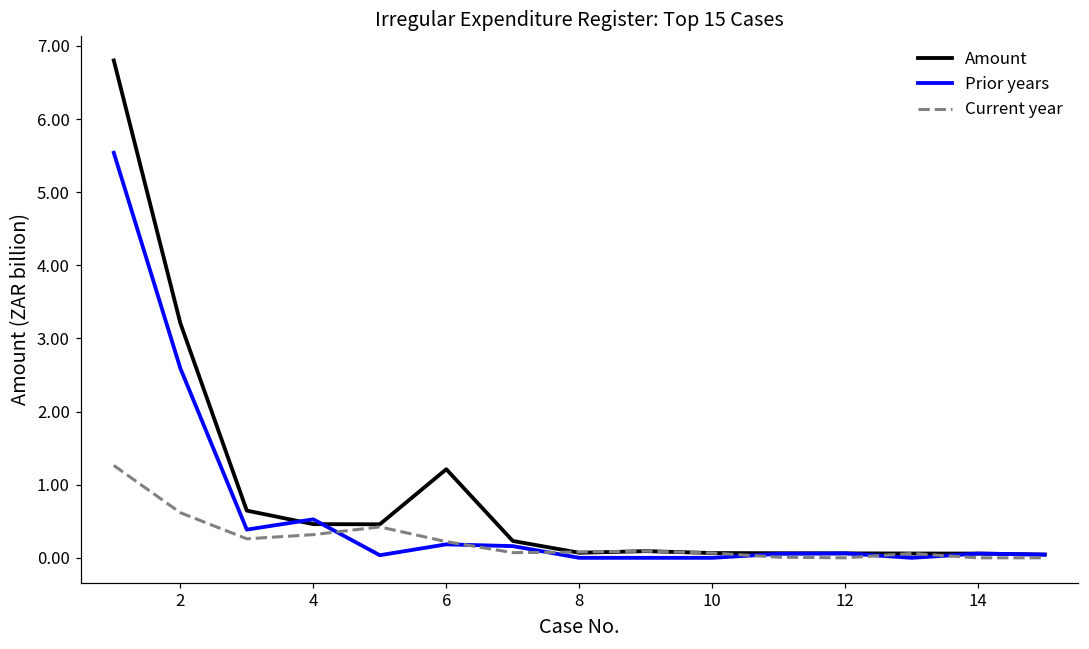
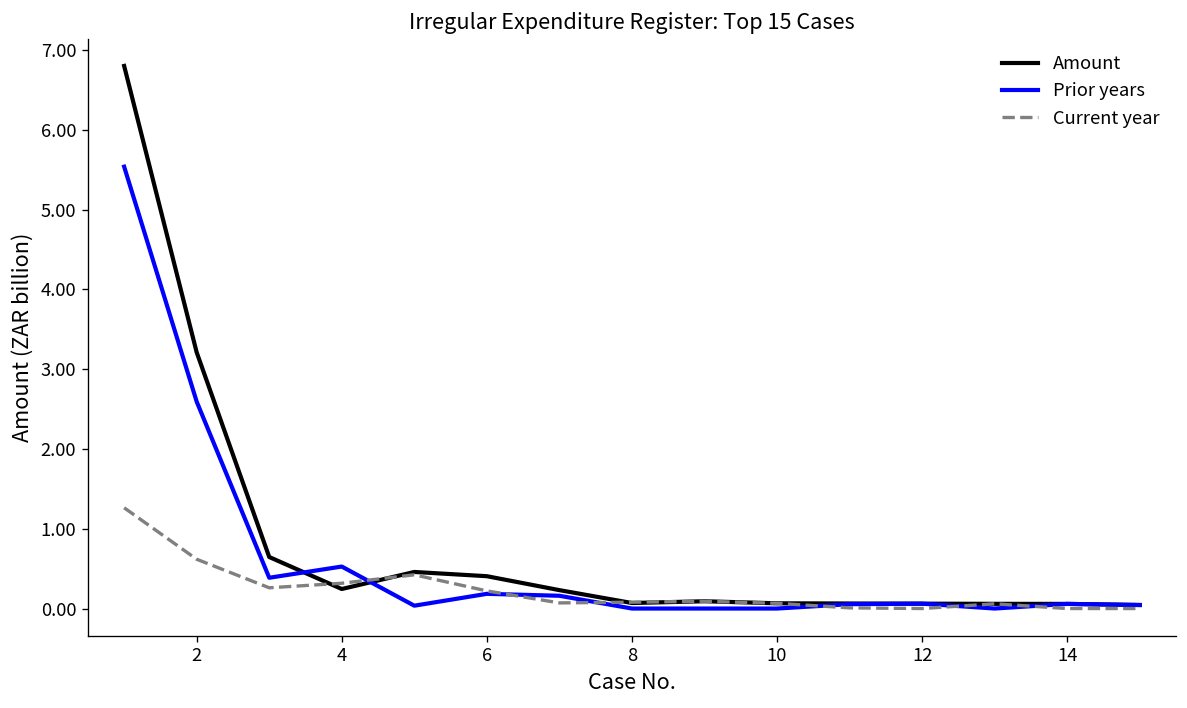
Amount, 4: 0.5 -> 0.2
Amount, 6: 1.2 -> 0.4
